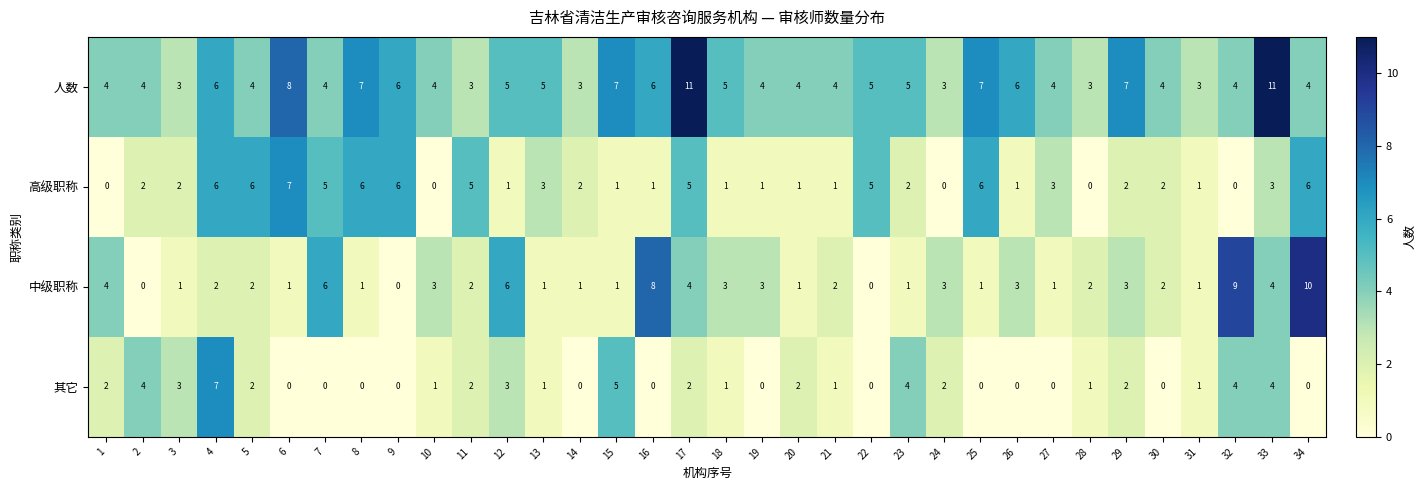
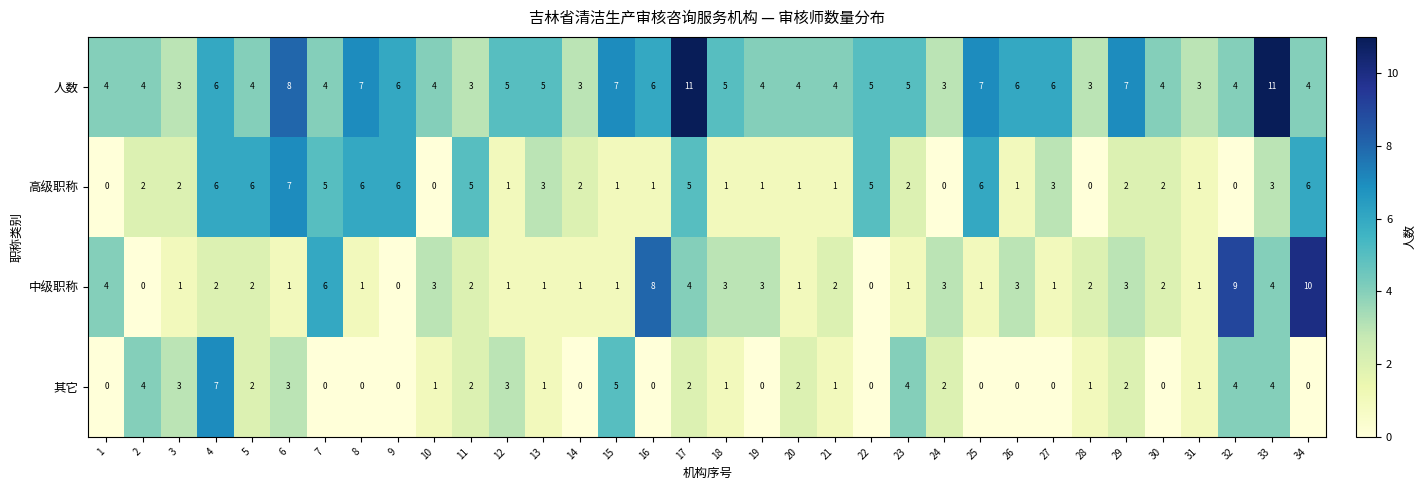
人数, 27: 4 -> 6
中级职称, 12: 6 -> 1
其它, 1: 2 -> 0
其它, 6: 0 -> 3
